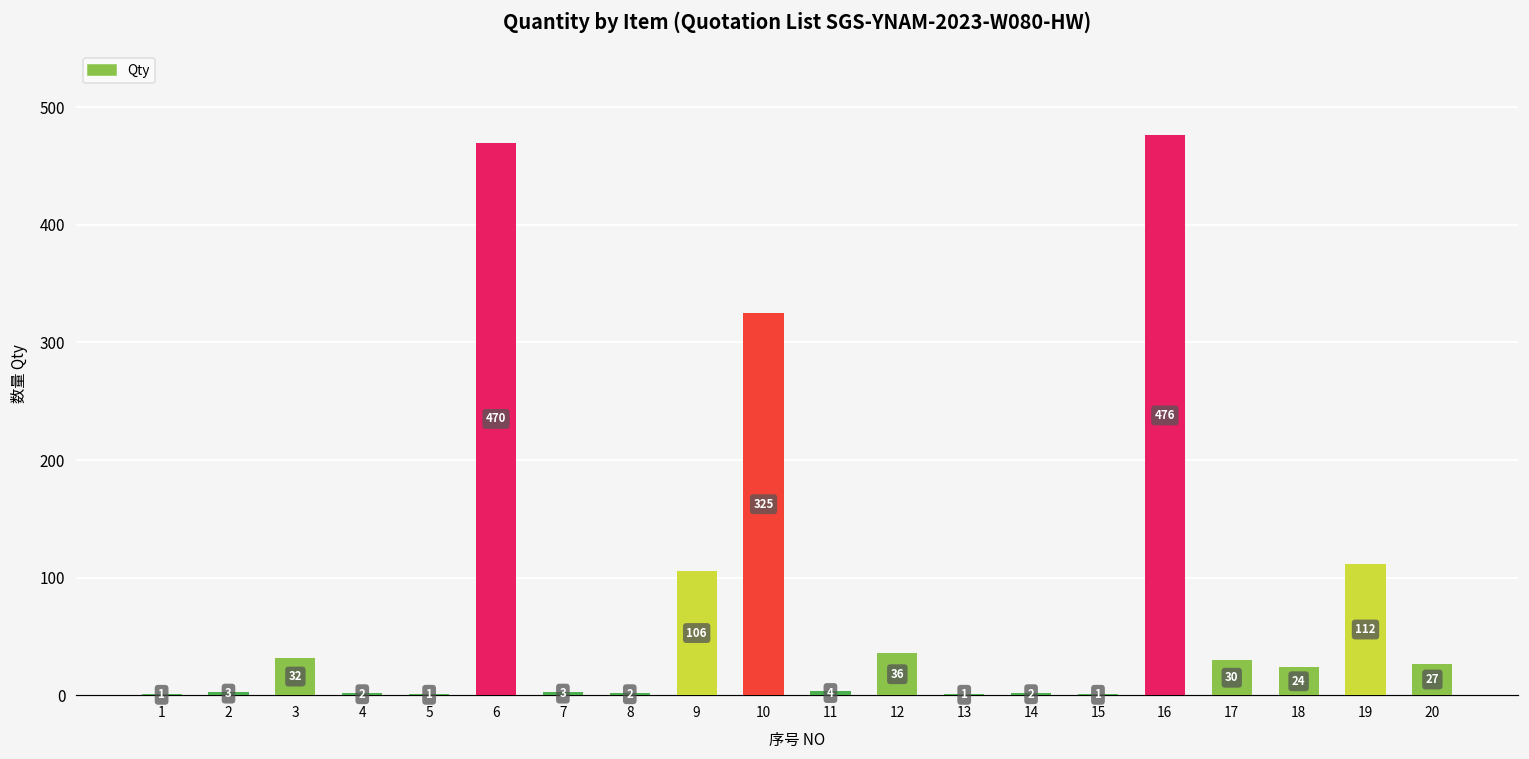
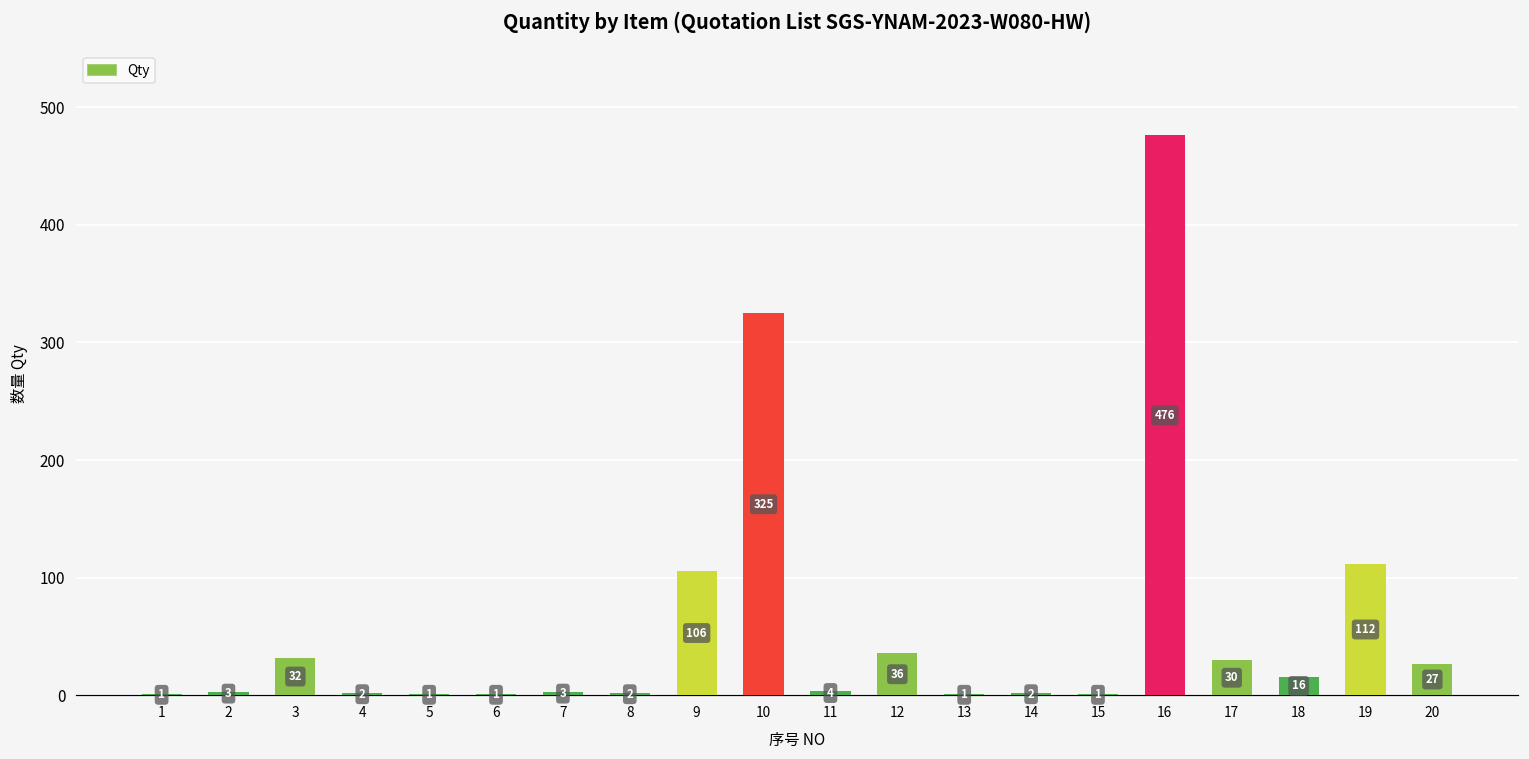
6: 470 -> 1
18: 24 -> 16
